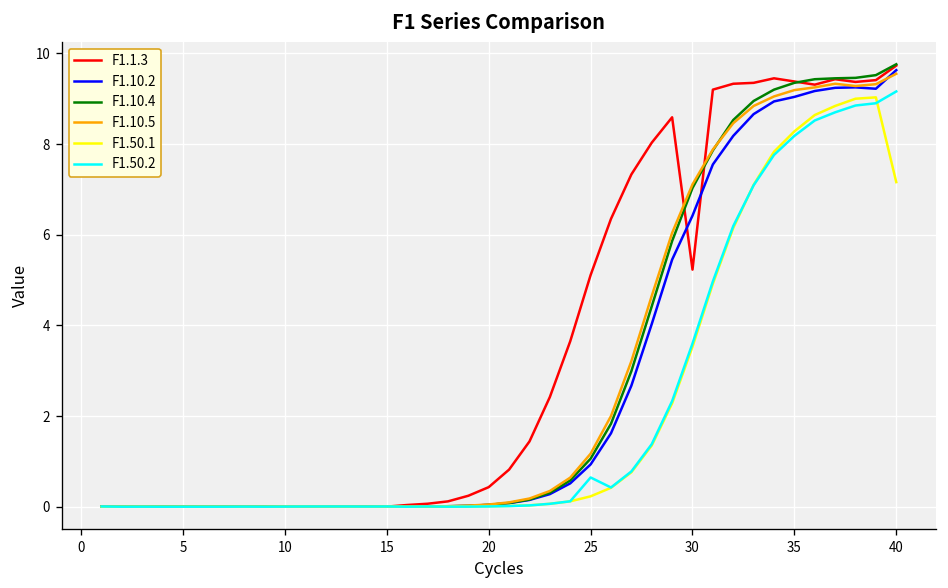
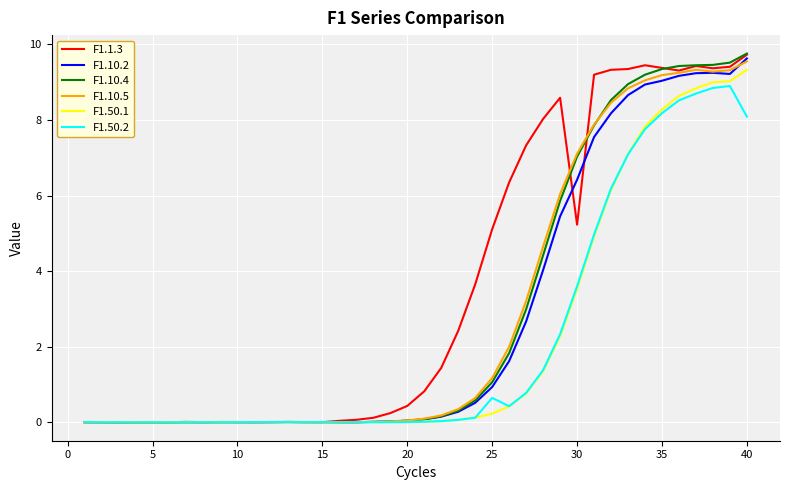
F1.50.1, 40: 7.2 -> 9.3
F1.50.2, 40: 9.2 -> 8.1
